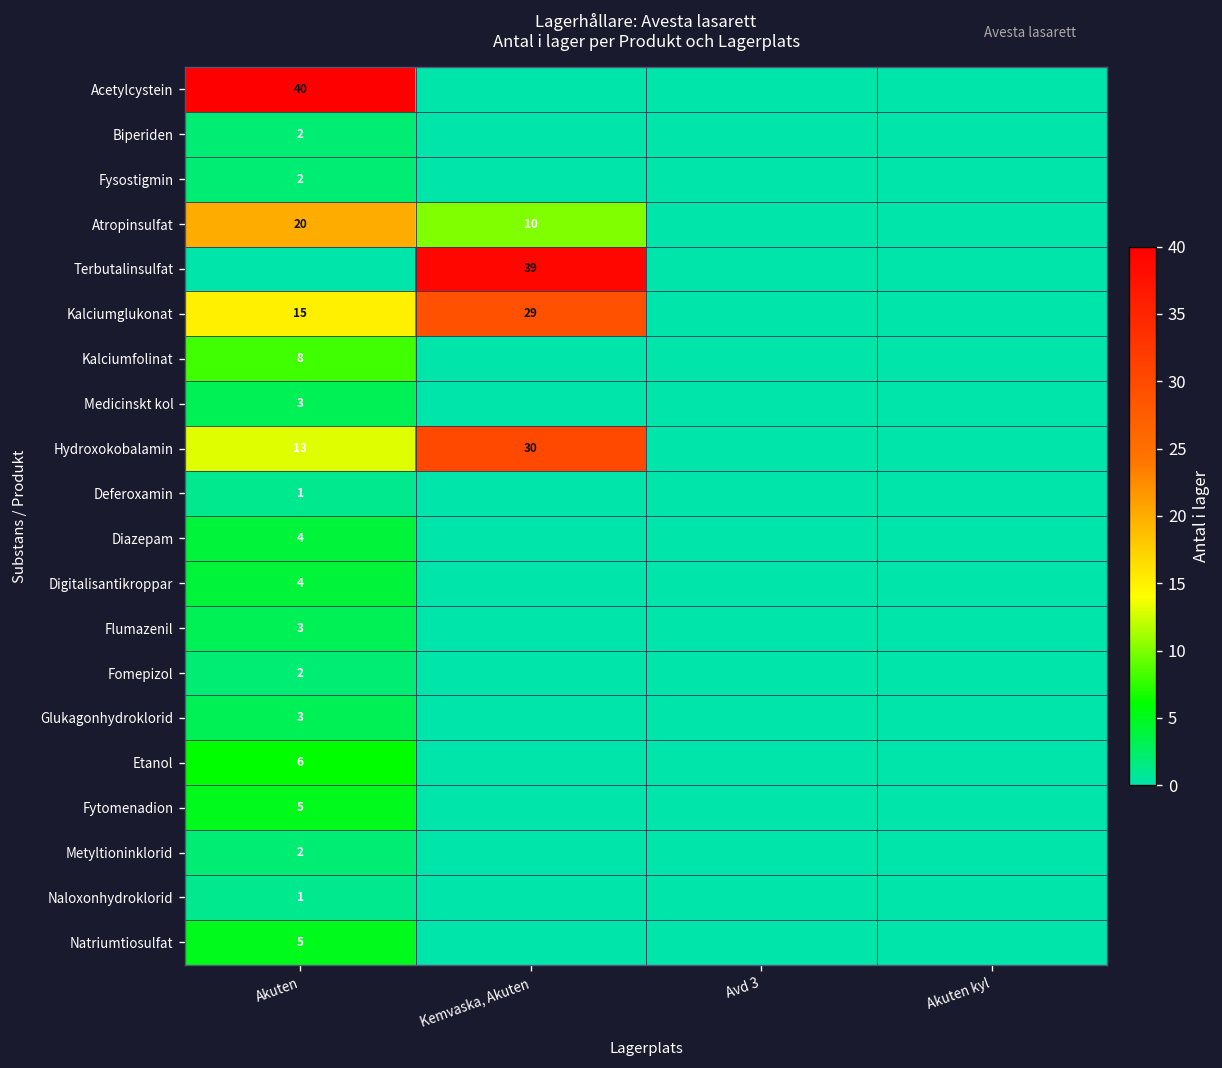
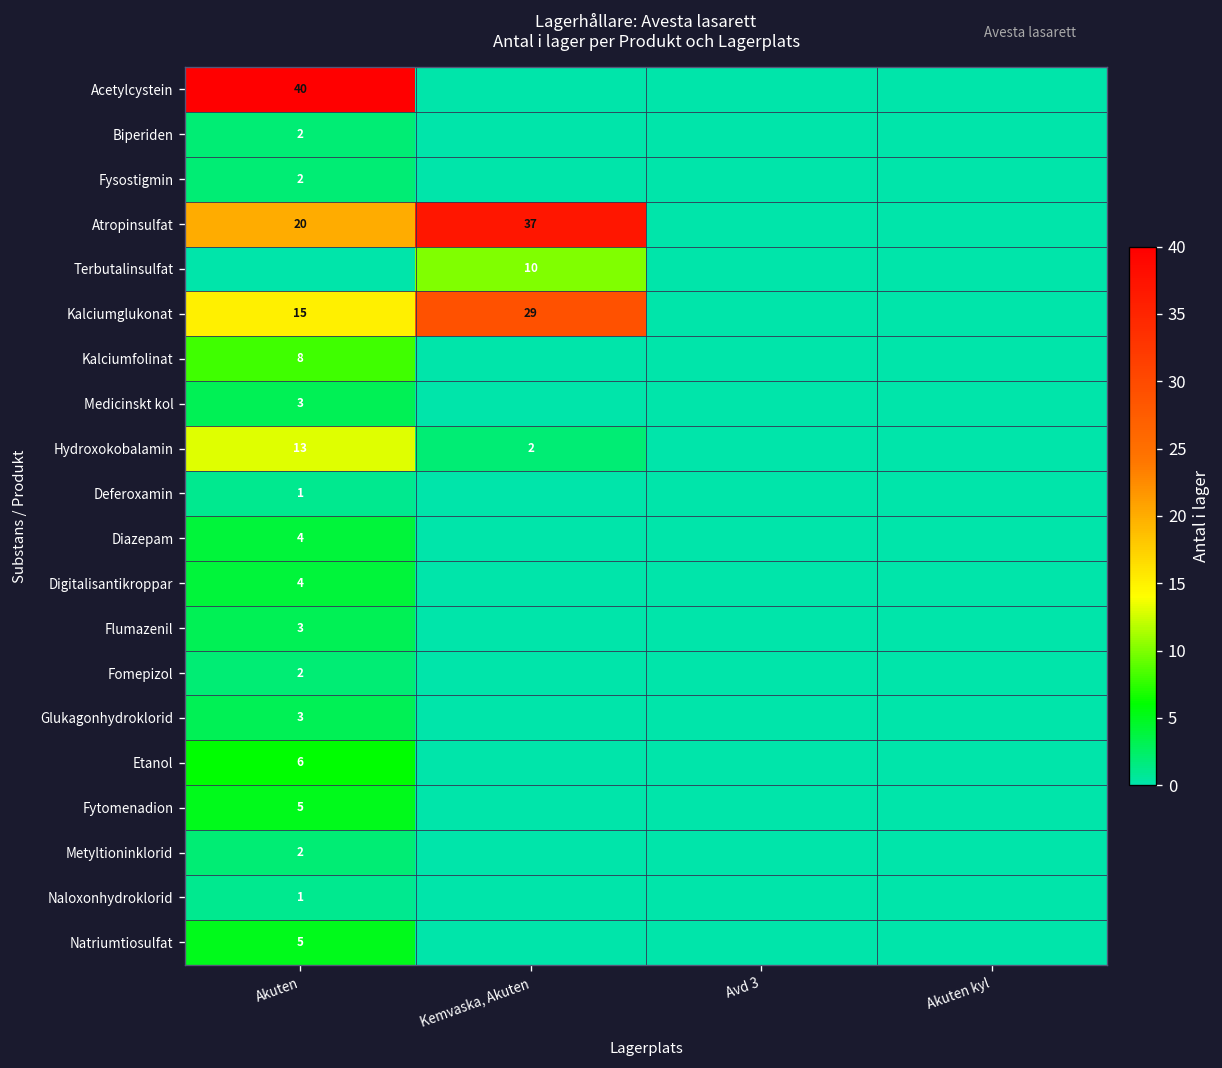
Atropinsulfat, Kemvaska, Akuten: 10 -> 37
Terbutalinsulfat, Kemvaska, Akuten: 39 -> 10
Hydroxokobalamin, Kemvaska, Akuten: 30 -> 2
